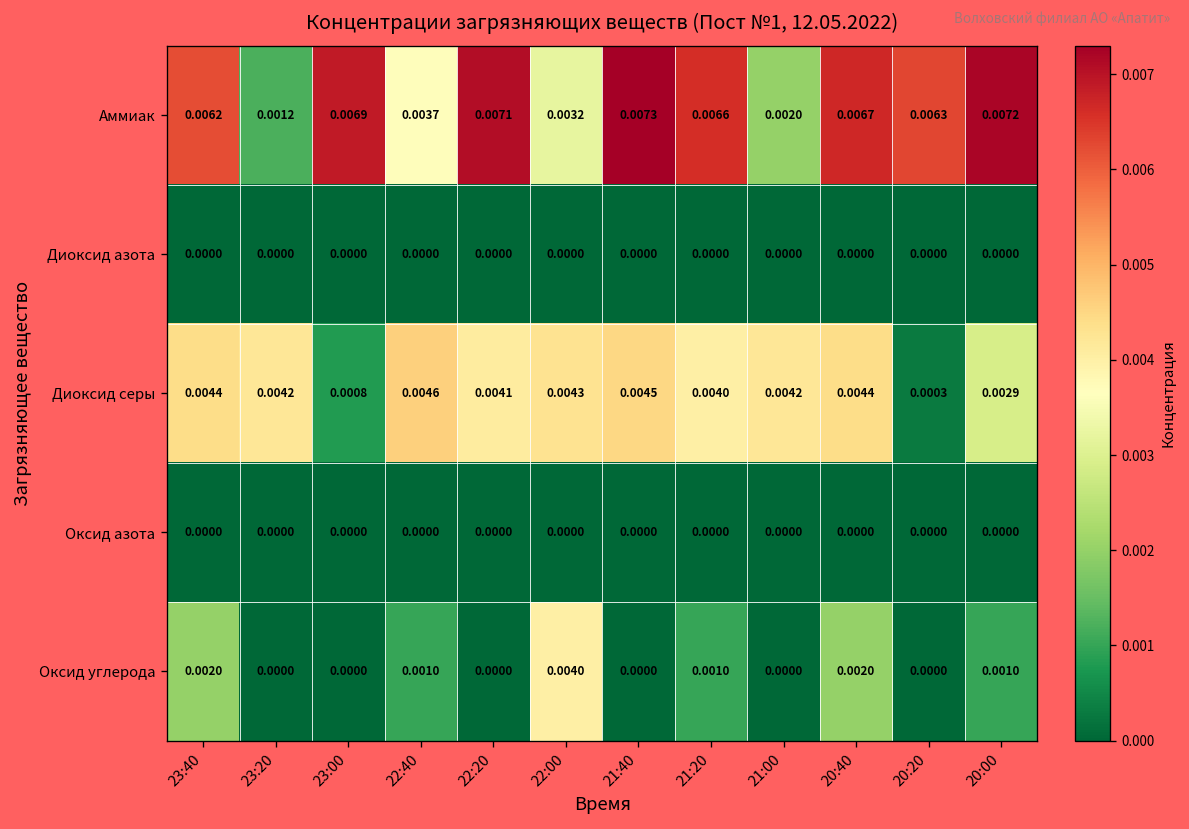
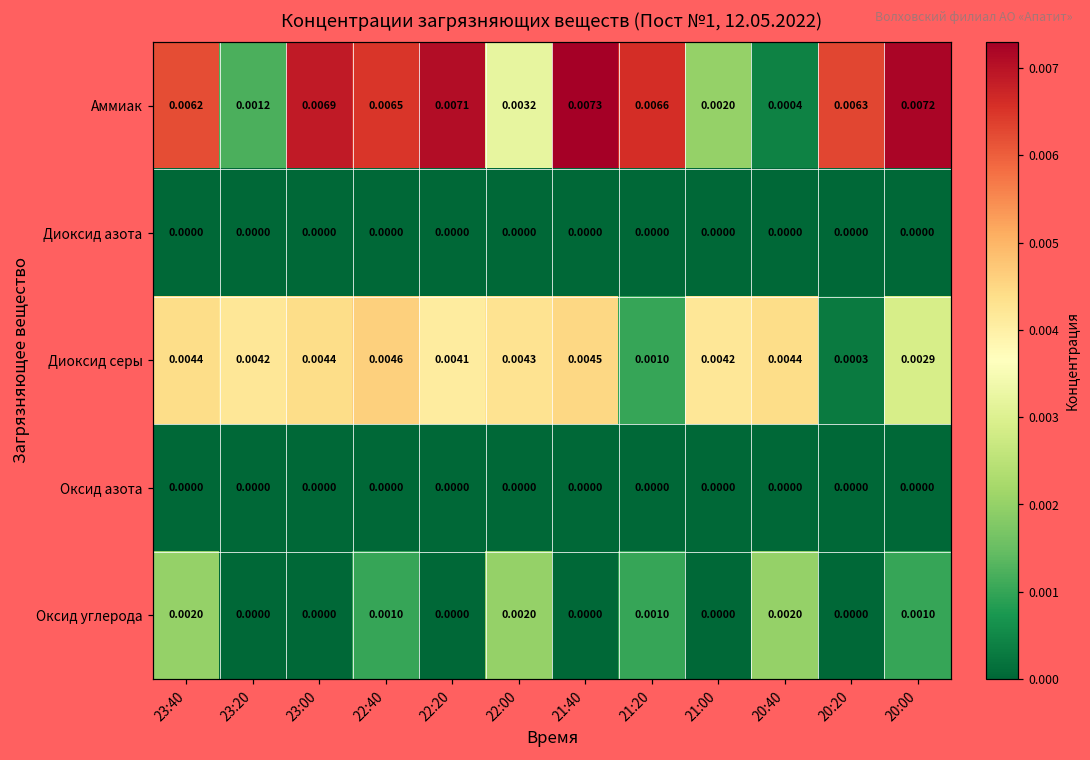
Аммиак, 22:40: 0.0037 -> 0.0065
Аммиак, 20:40: 0.0067 -> 0.0004
Диоксид серы, 23:00: 0.0008 -> 0.0044
Диоксид серы, 21:20: 0.0040 -> 0.0010
Оксид углерода, 22:00: 0.0040 -> 0.0020
